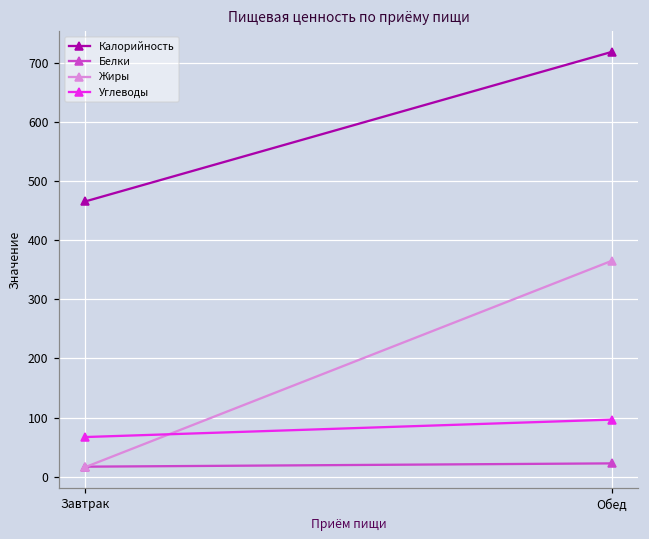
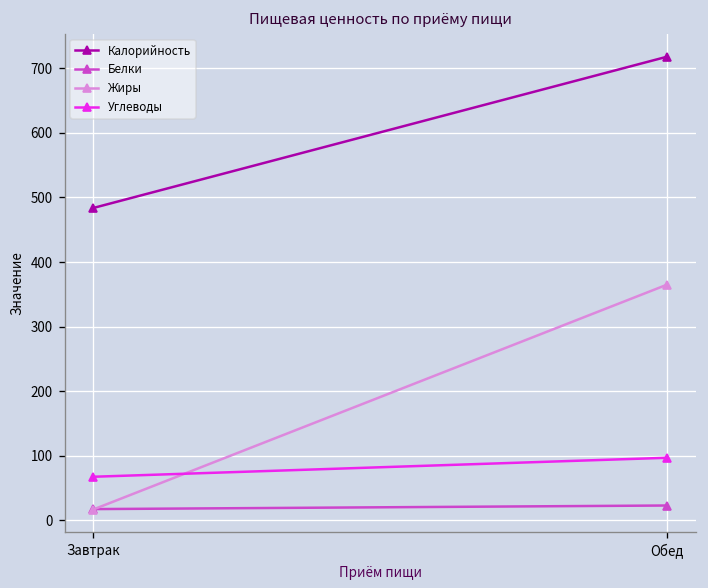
Калорийность, Завтрак: 470 -> 480
